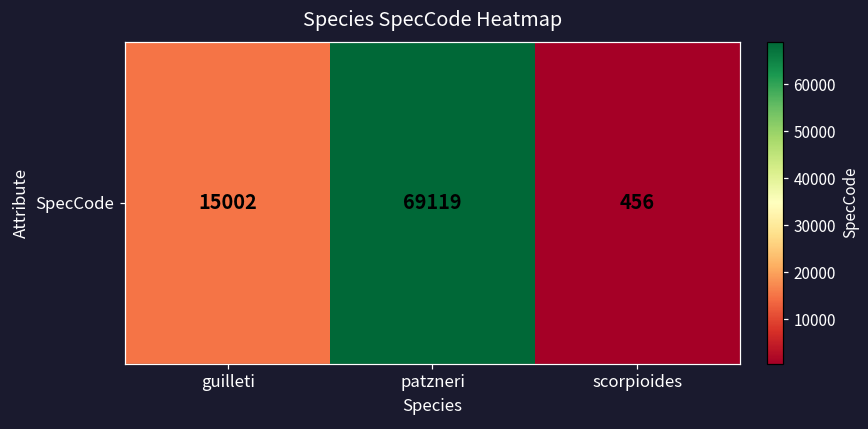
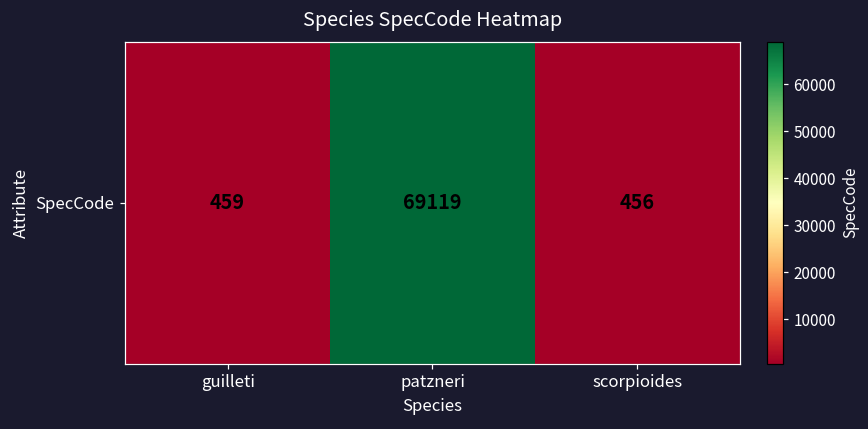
SpecCode, guilleti: 15002 -> 459
